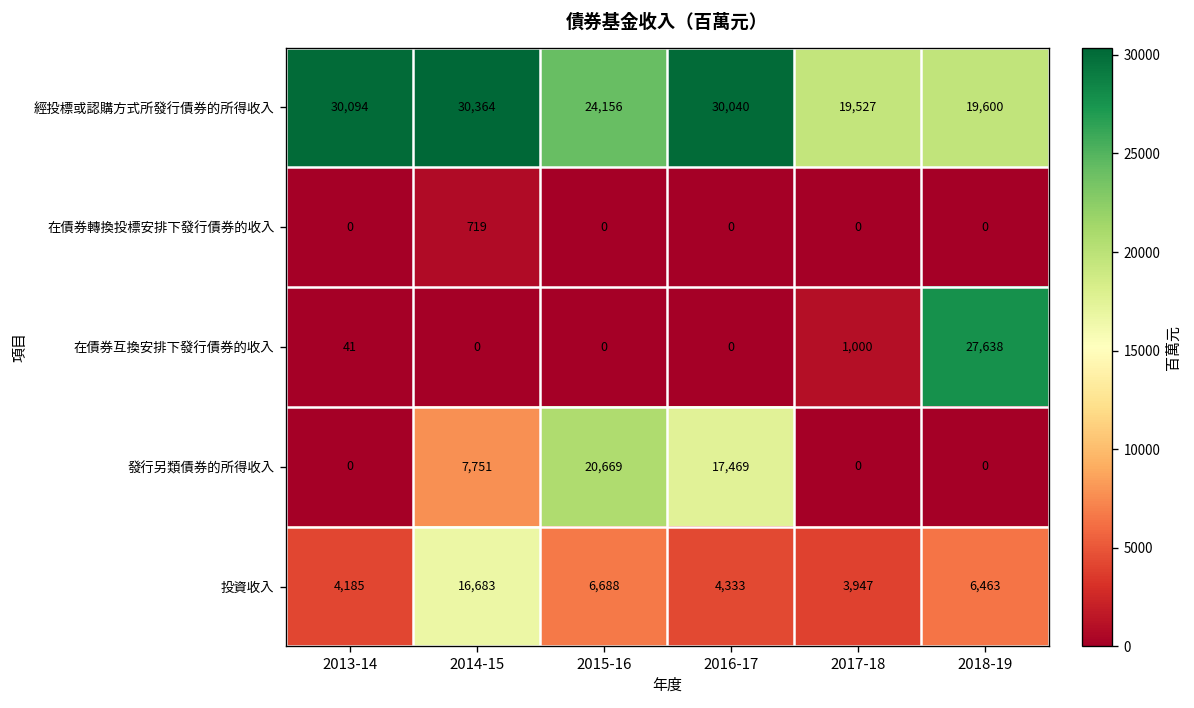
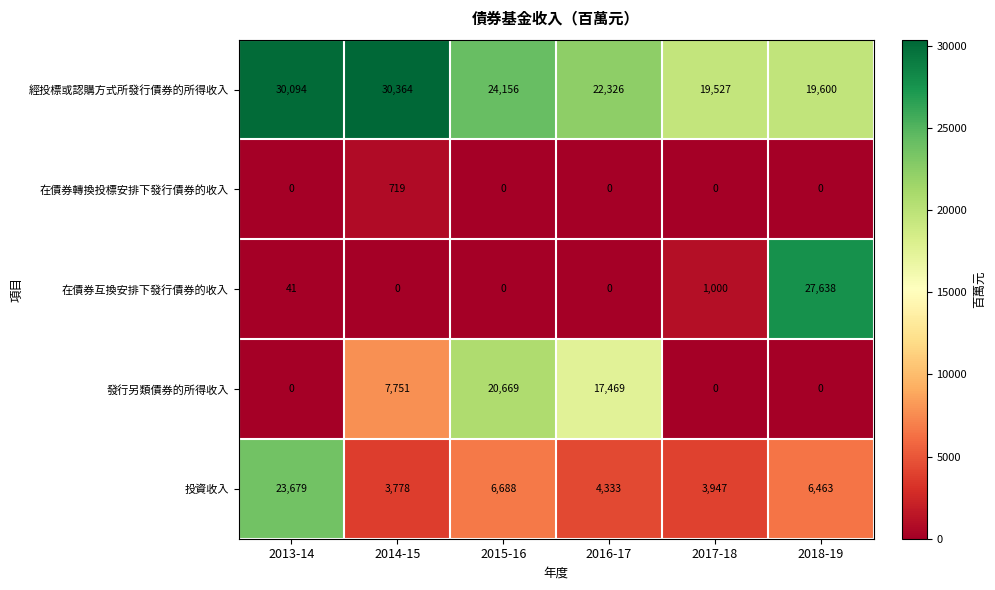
經投標或認購方式所發行債券的所得收入, 2016-17: 30,040 -> 22,326
投資收入, 2013-14: 4,185 -> 23,679
投資收入, 2014-15: 16,683 -> 3,778
